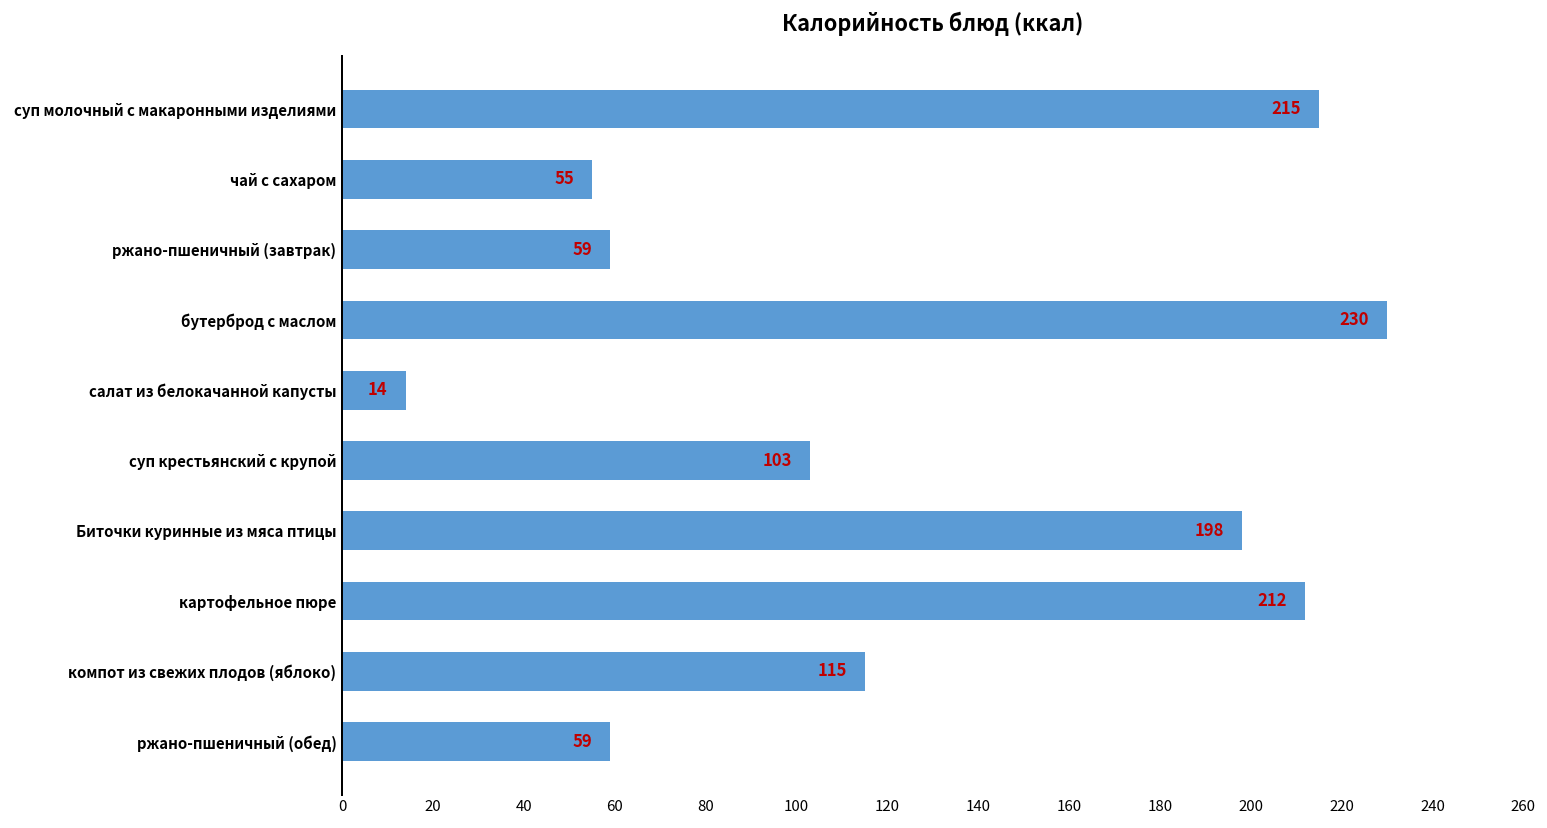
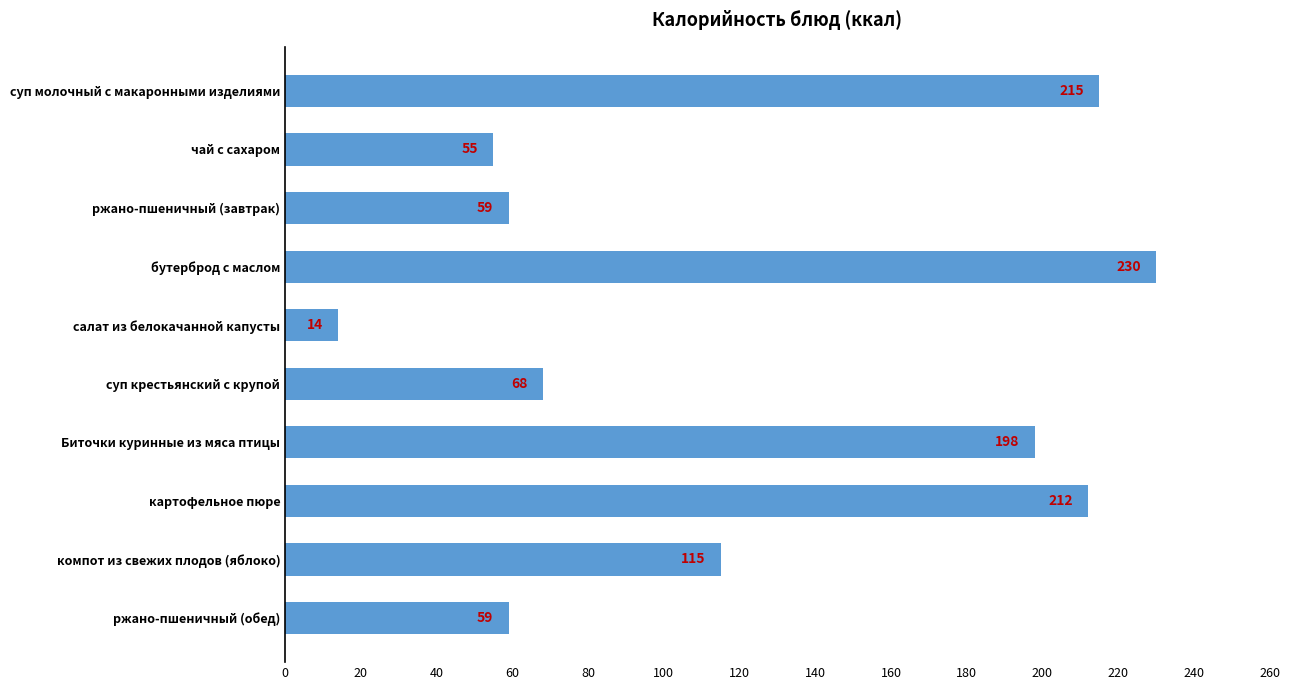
суп крестьянский с крупой: 103 -> 68
